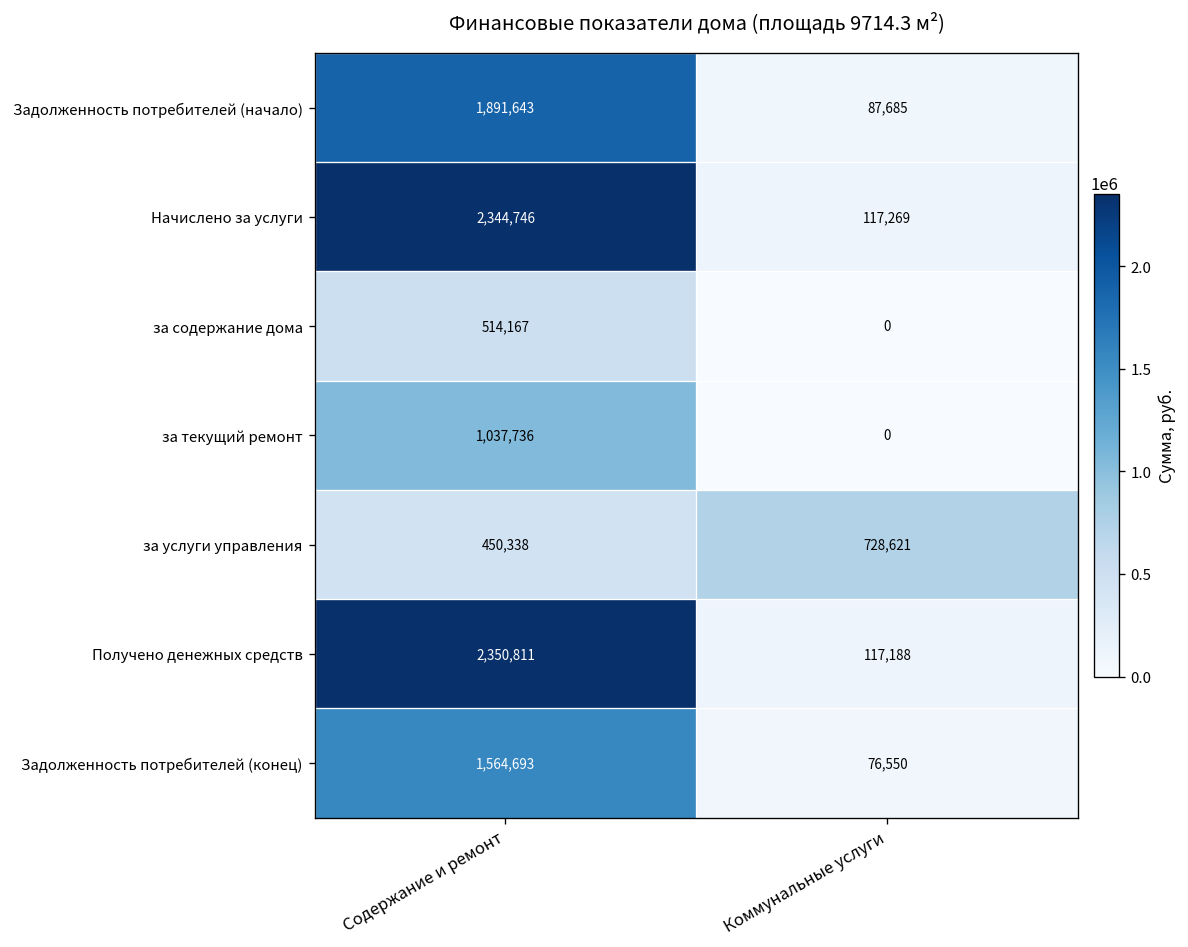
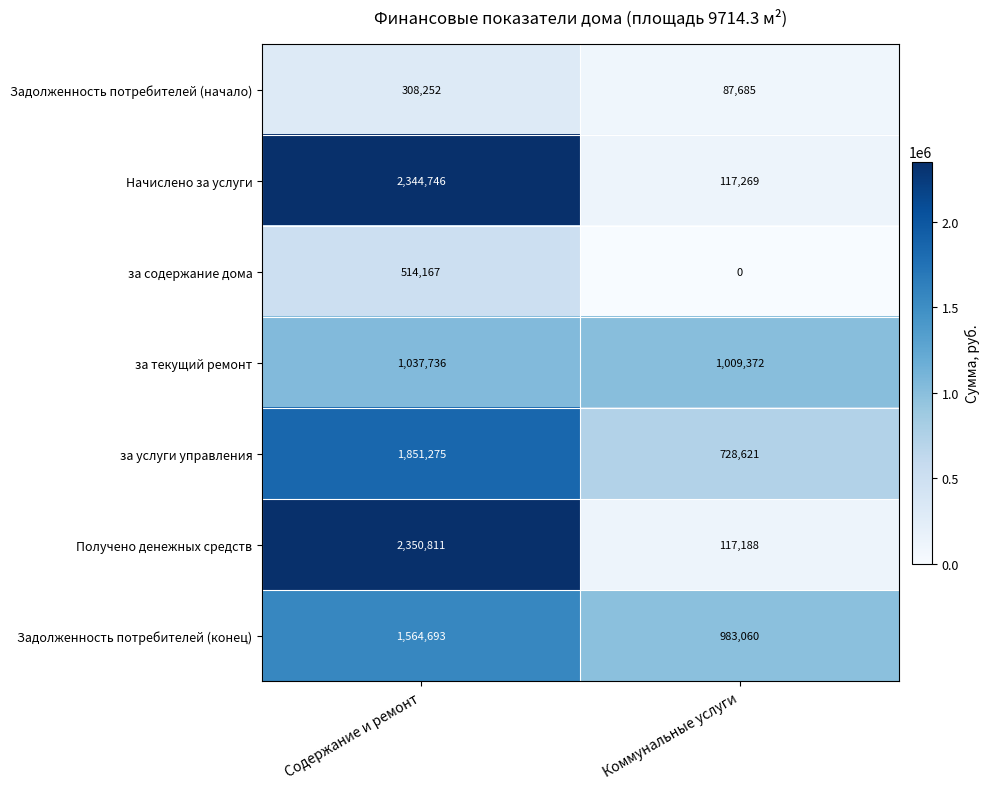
Задолженность потребителей (начало), Содержание и ремонт: 1,891,643 -> 308,252
за текущий ремонт, Коммунальные услуги: 0 -> 1,009,372
за услуги управления, Содержание и ремонт: 450,338 -> 1,851,275
Задолженность потребителей (конец), Коммунальные услуги: 76,550 -> 983,060
